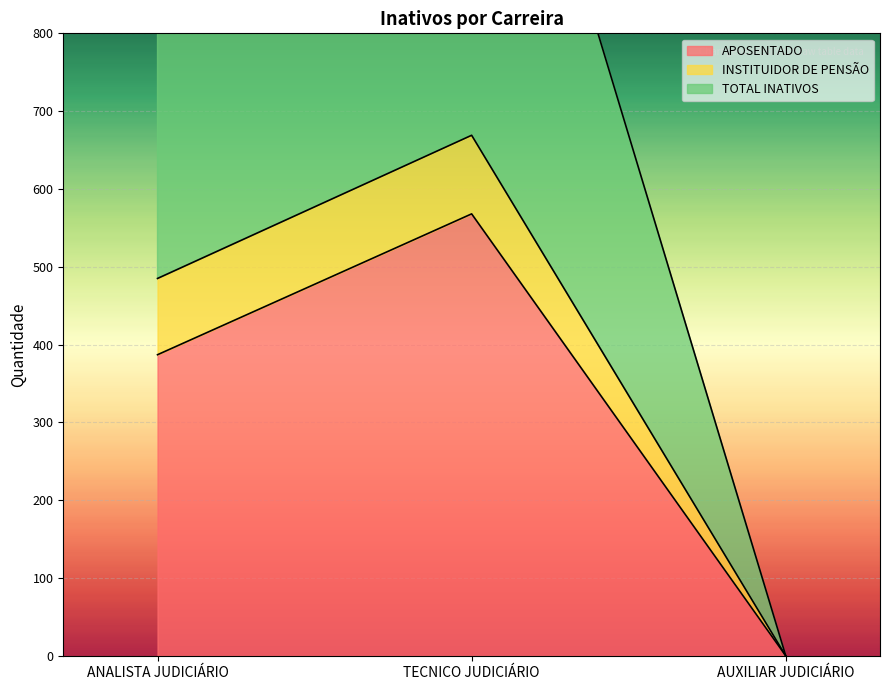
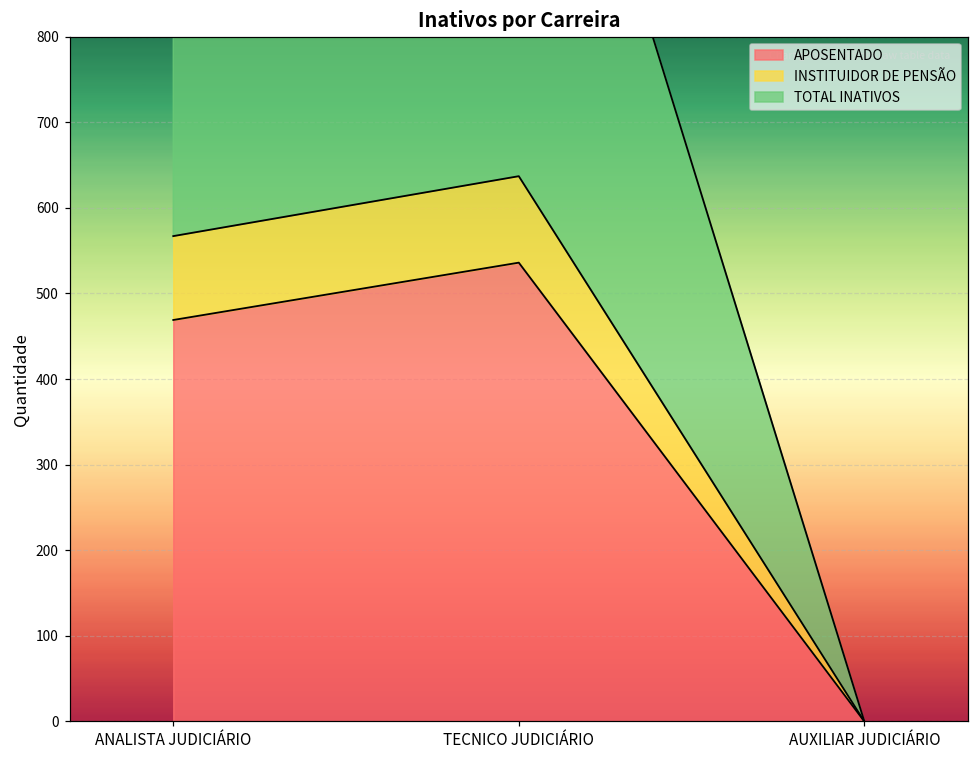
APOSENTADO, ANALISTA JUDICIÁRIO: 390 -> 470
APOSENTADO, TECNICO JUDICIÁRIO: 570 -> 540
